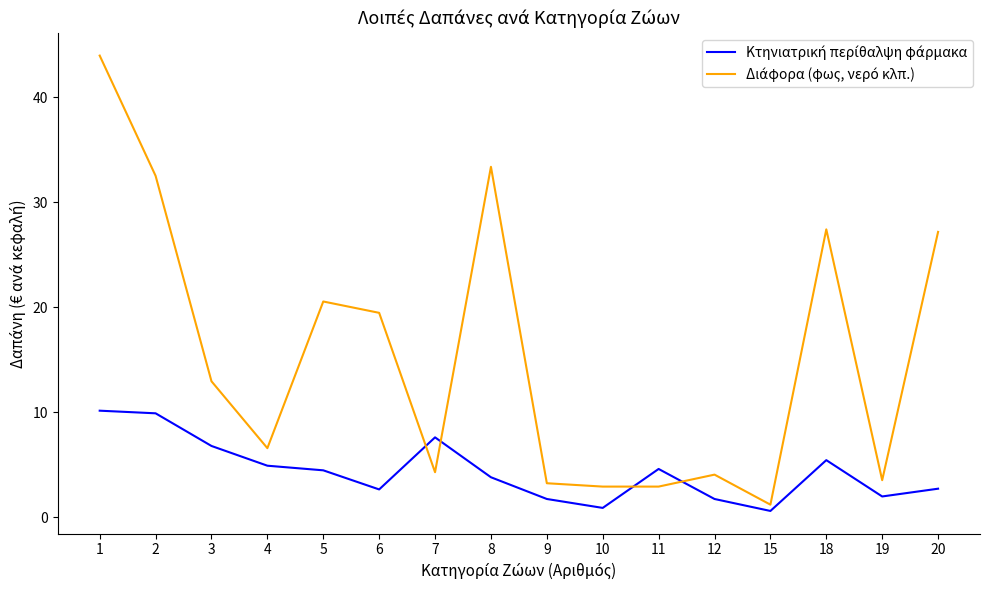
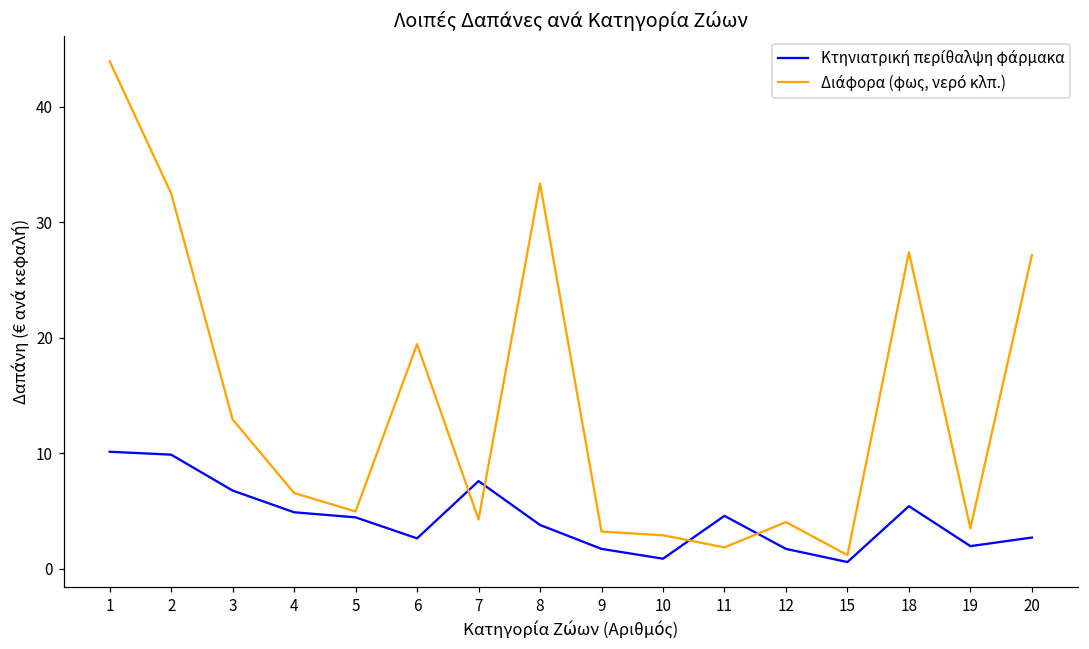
Διάφορα (φως, νερό κλπ.), 5: 20.5 -> 5.0
Διάφορα (φως, νερό κλπ.), 11: 2.9 -> 1.9
